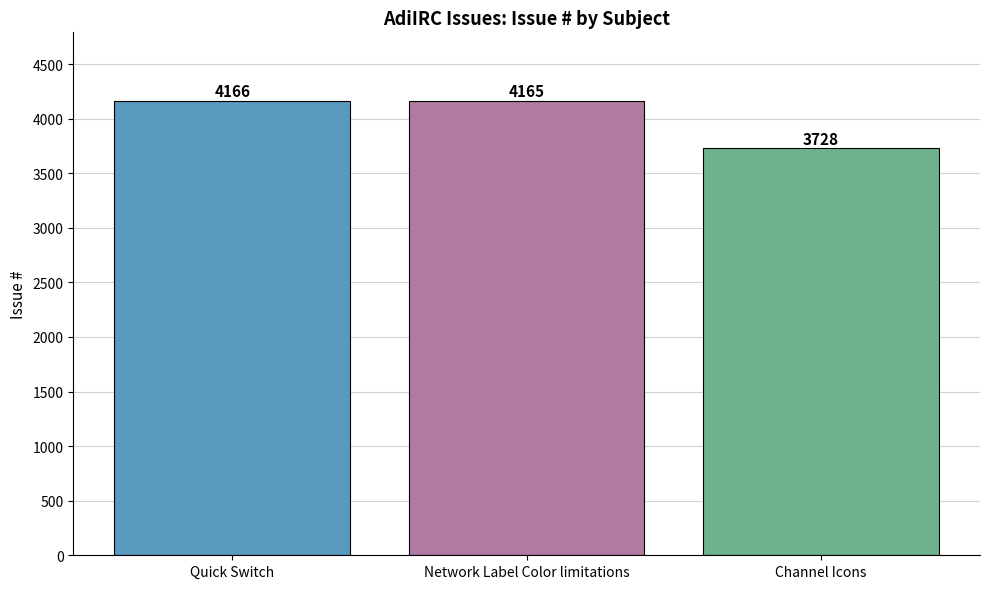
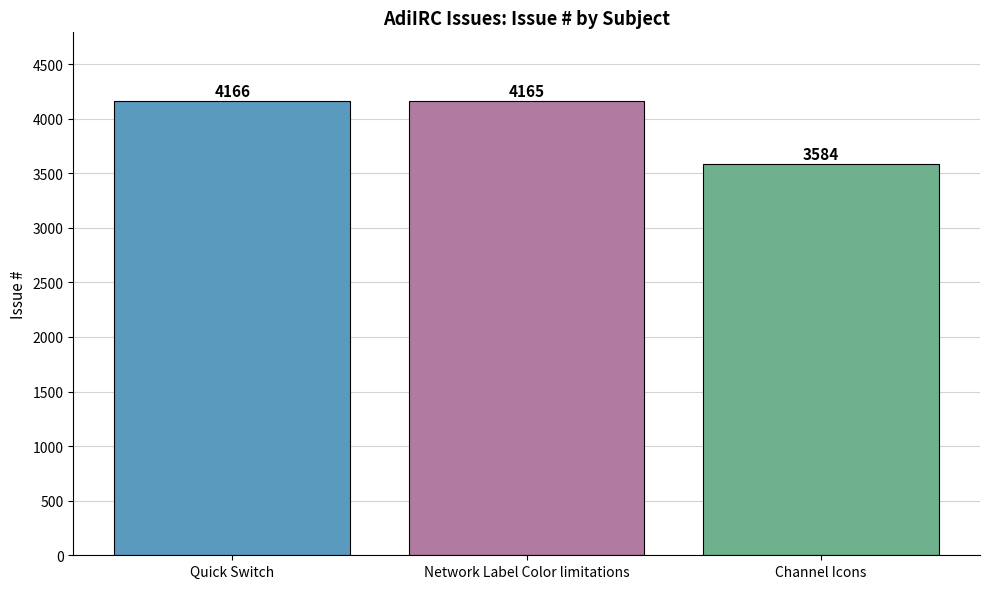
Channel Icons: 3728 -> 3584
